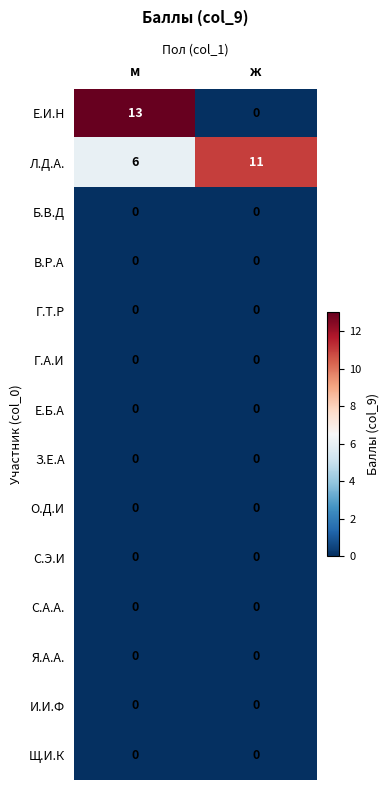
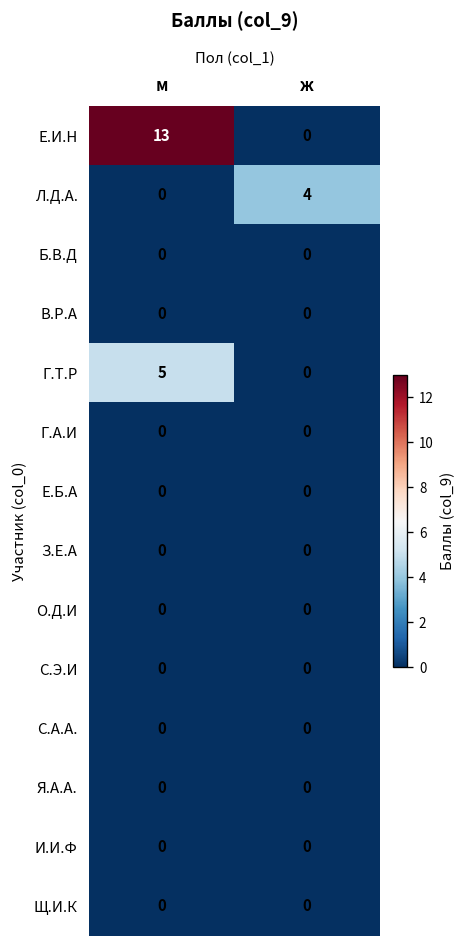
Л.Д.А., м: 6 -> 0
Л.Д.А., ж: 11 -> 4
Г.Т.Р, м: 0 -> 5
